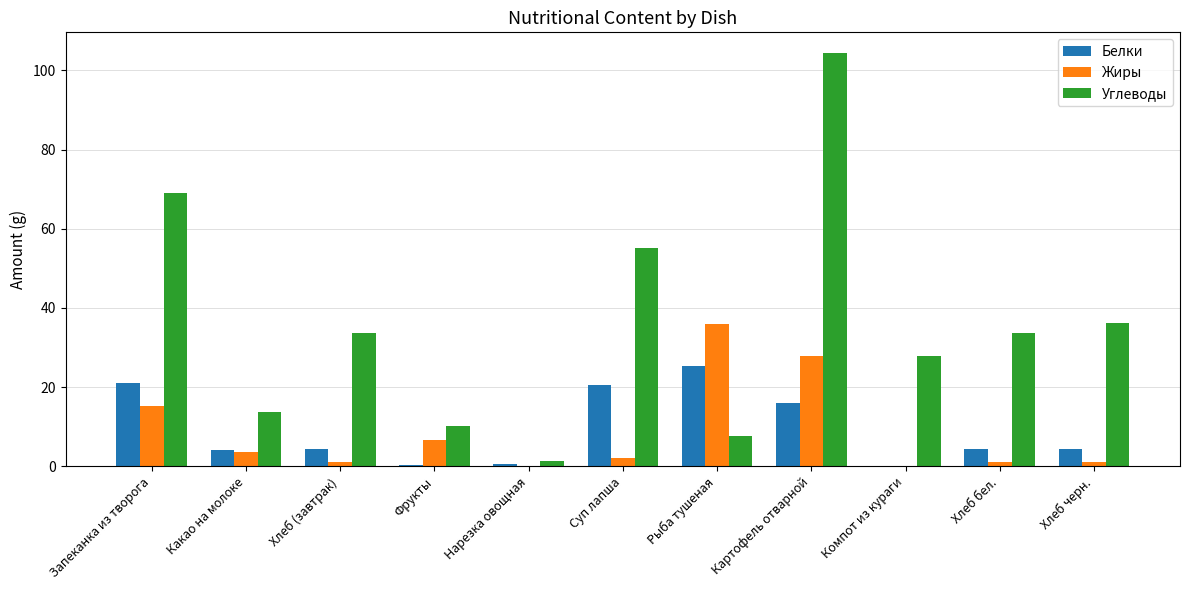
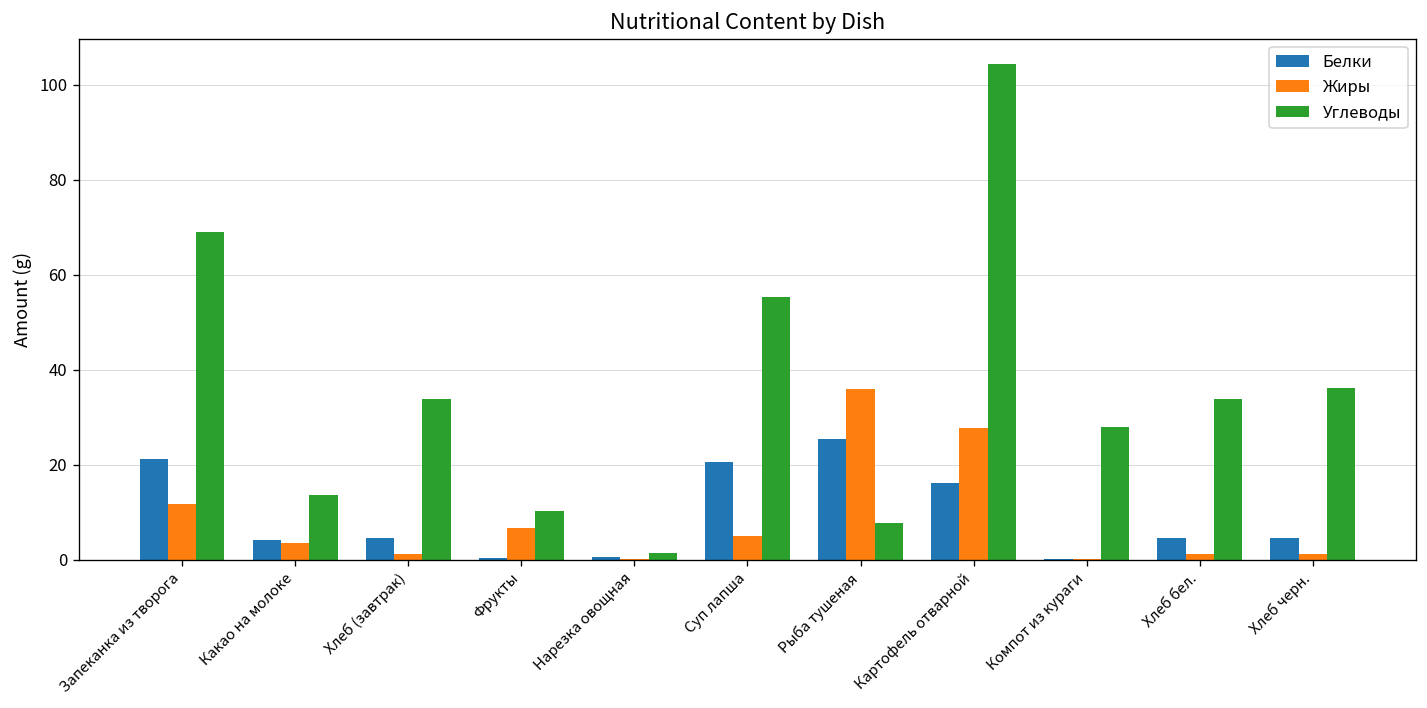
Жиры, Запеканка из творога: 15 -> 12
Жиры, Суп лапша: 2 -> 5
